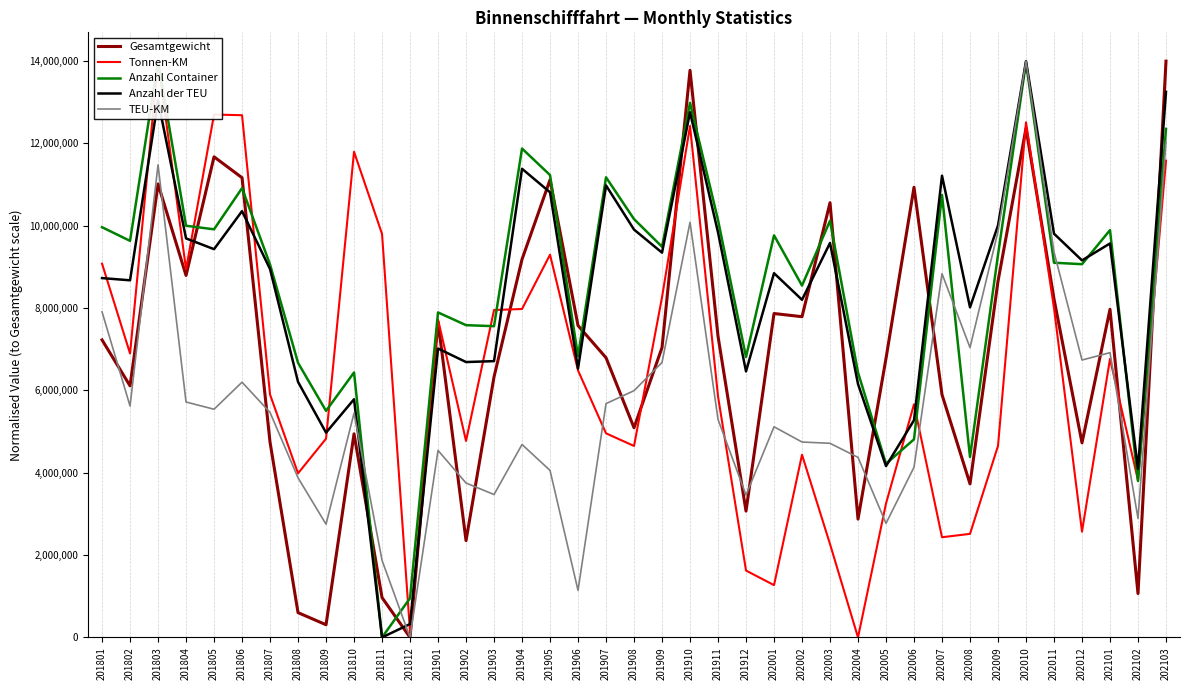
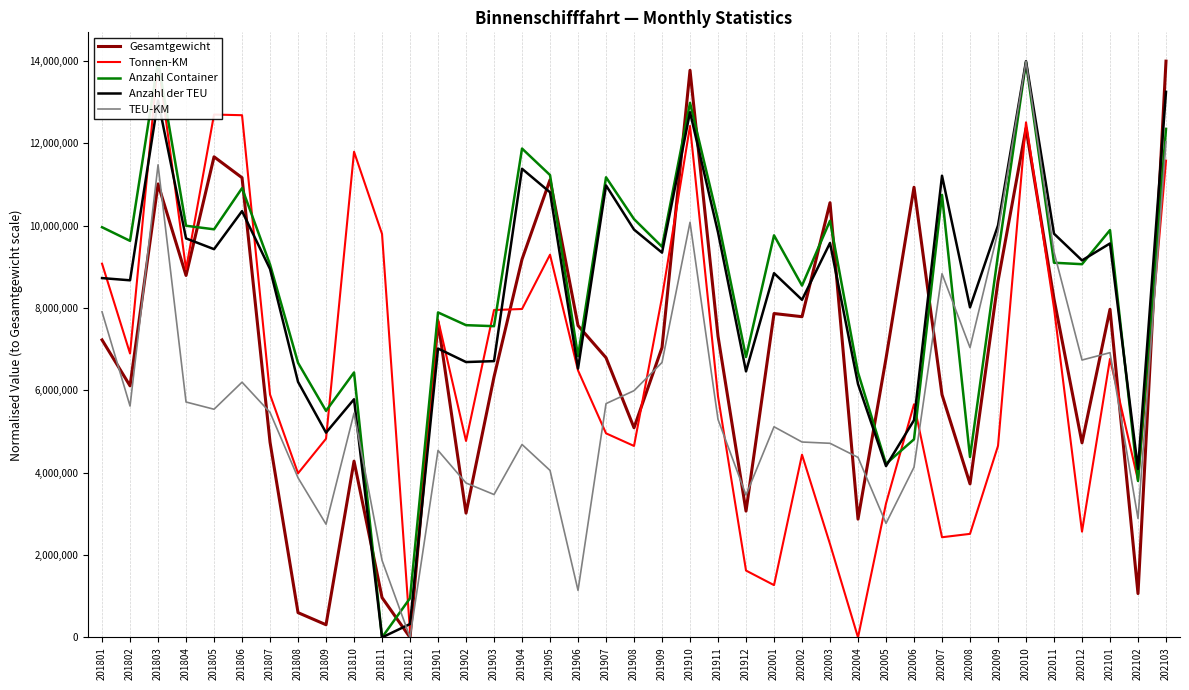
Gesamtgewicht, 201810: 4,900,000 -> 4,300,000
Gesamtgewicht, 201902: 2,400,000 -> 3,000,000
